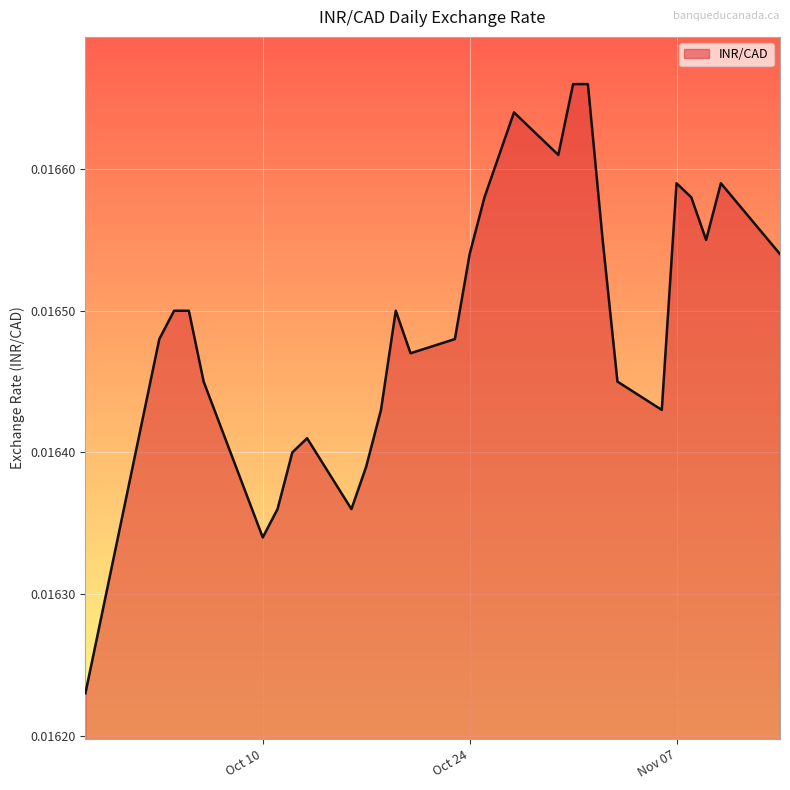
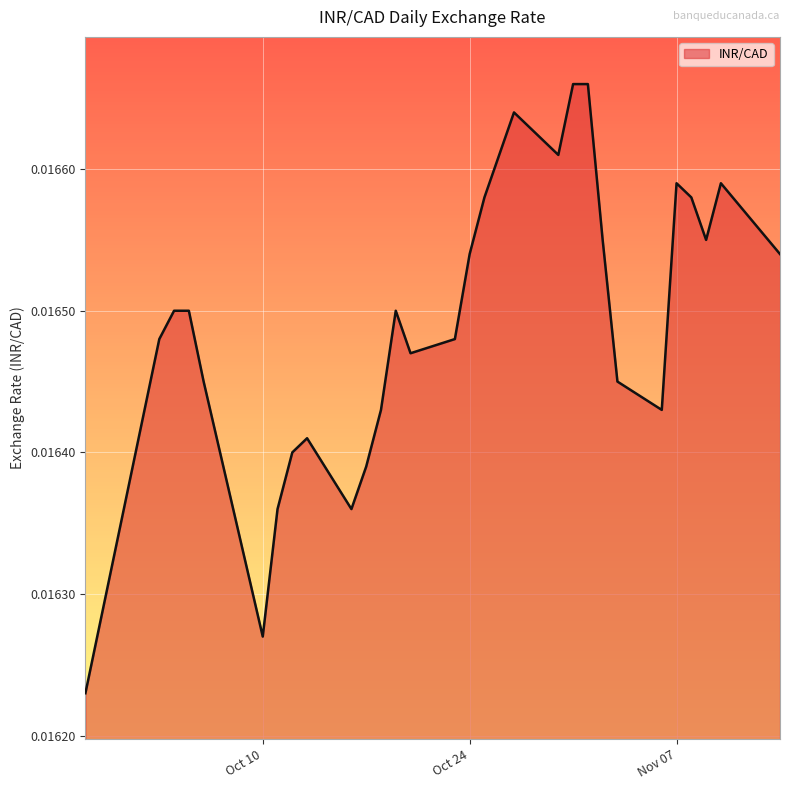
Oct 10: 0.01634 -> 0.01627
